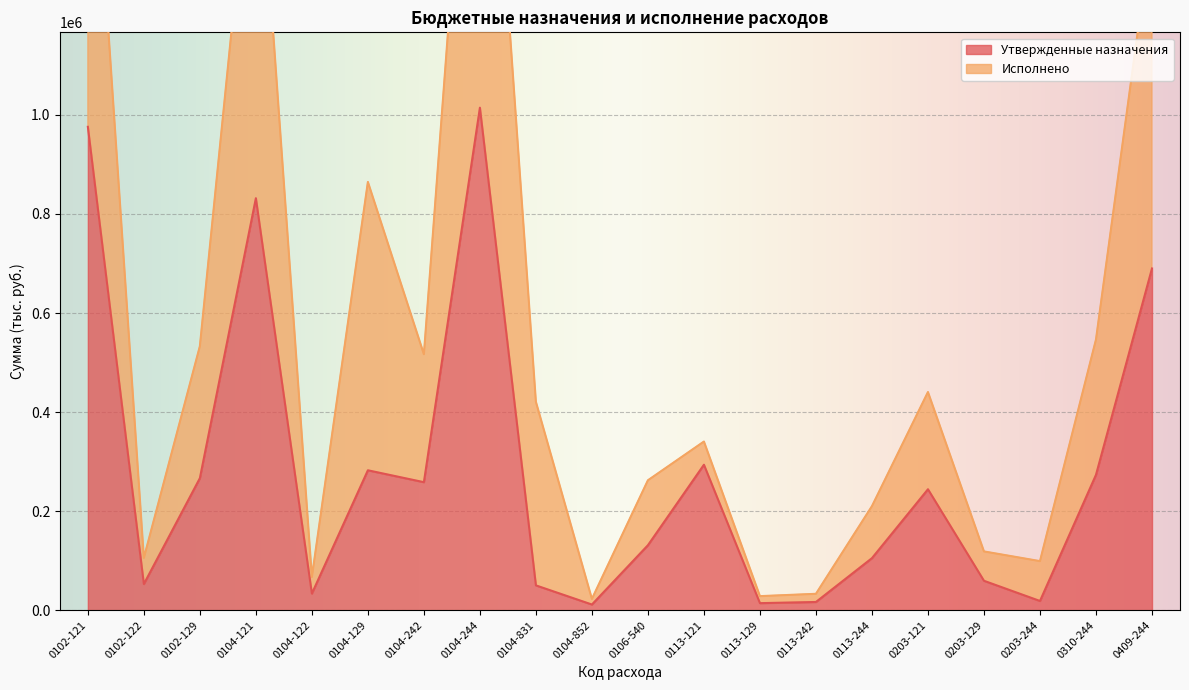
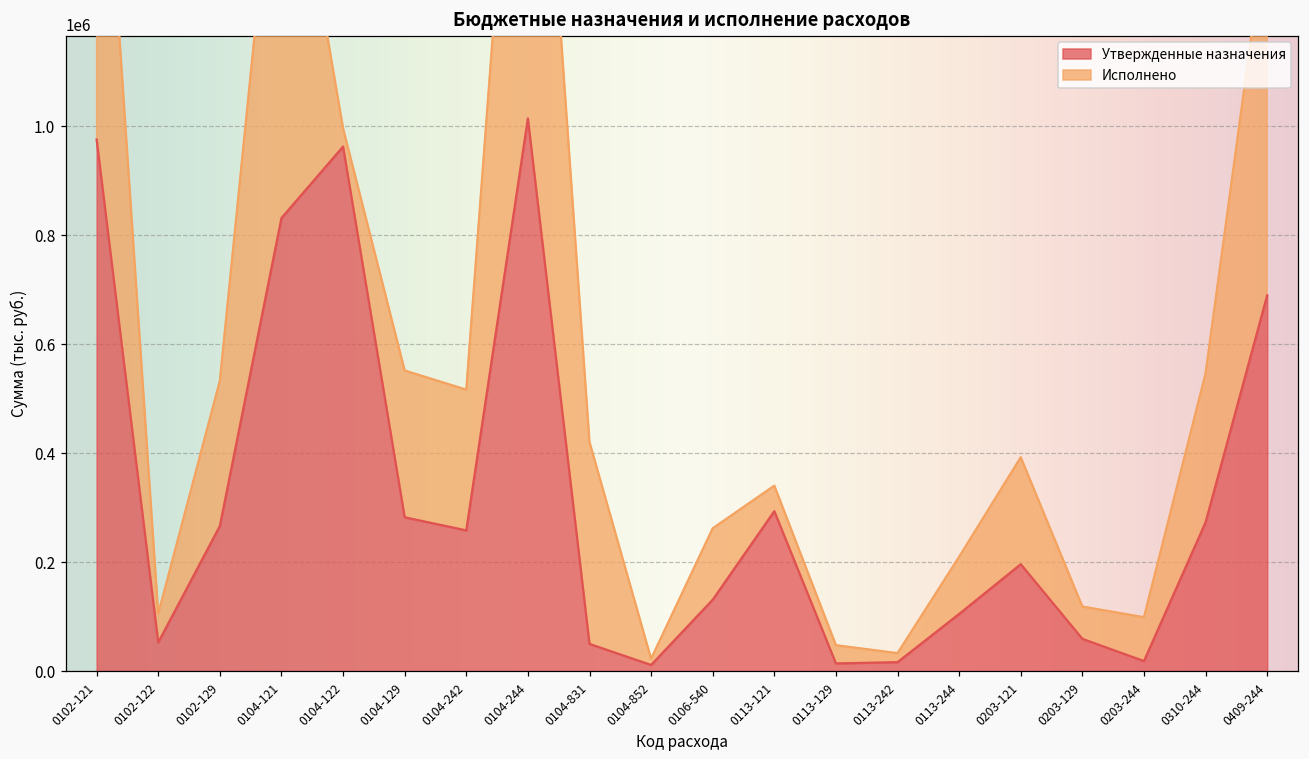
Утвержденные назначения, 0104-122: 30000 -> 960000
Исполнено, 0104-129: 580000 -> 270000
Исполнено, 0113-129: 10000 -> 30000
Утвержденные назначения, 0203-121: 240000 -> 200000
